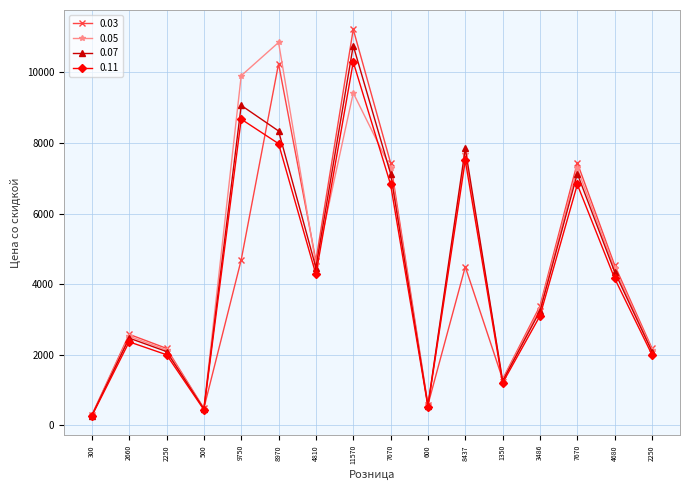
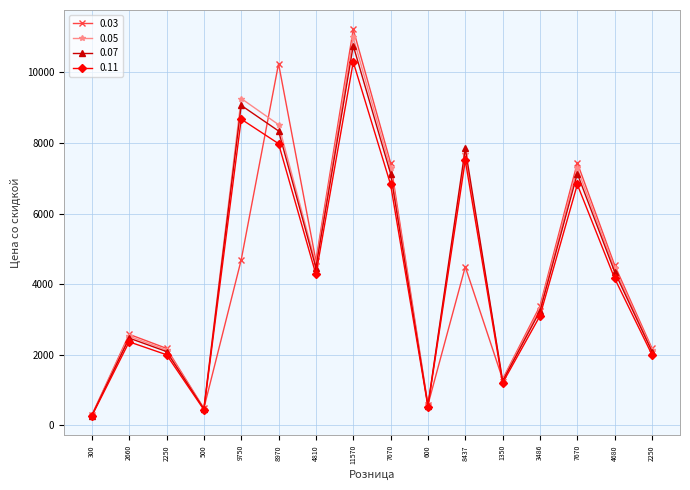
0.05, 9750: 9900 -> 9300
0.05, 8970: 10900 -> 8500
0.05, 11570: 9400 -> 11000
